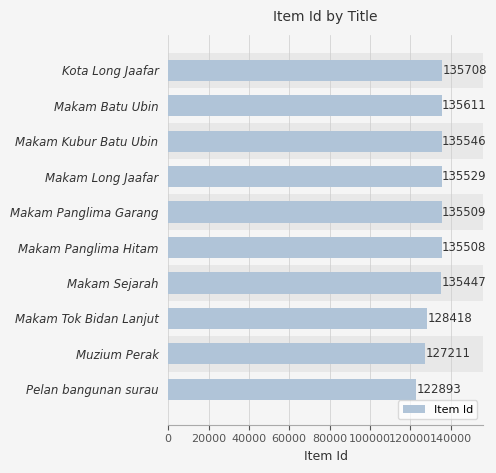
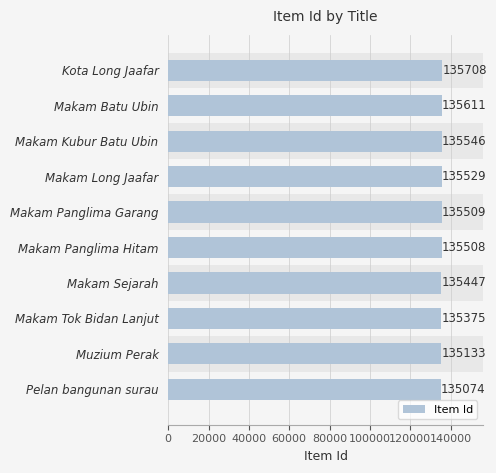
Makam Tok Bidan Lanjut: 128418 -> 135375
Muzium Perak: 127211 -> 135133
Pelan bangunan surau: 122893 -> 135074
